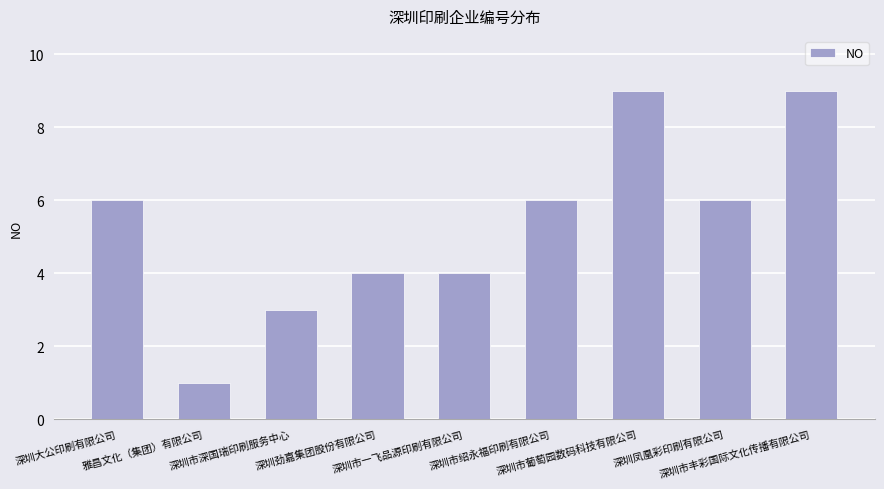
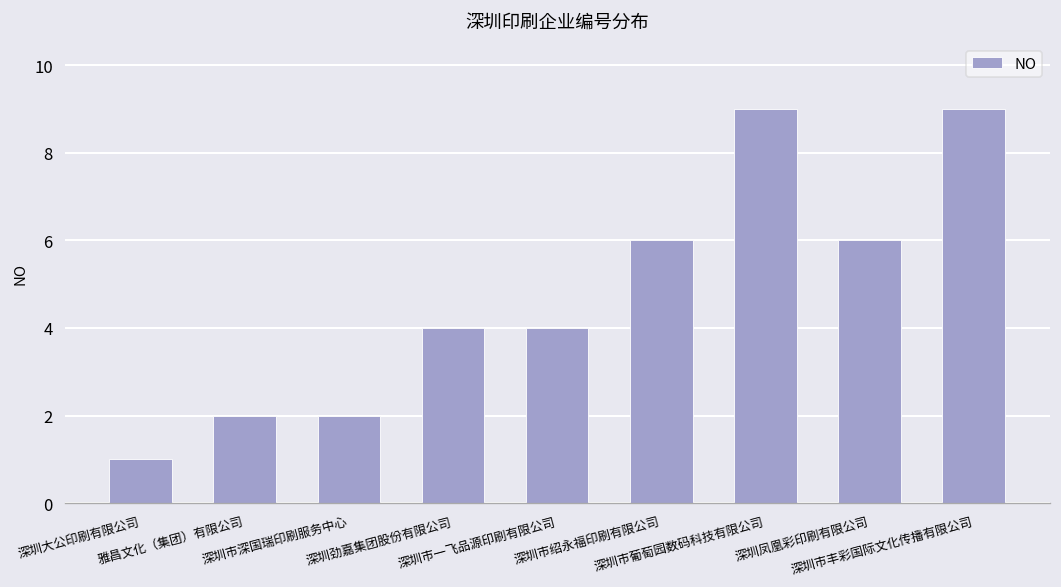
深圳大公印刷有限公司: 6 -> 1
雅昌文化（集团）有限公司: 1 -> 2
深圳市深国瑞印刷服务中心: 3 -> 2
